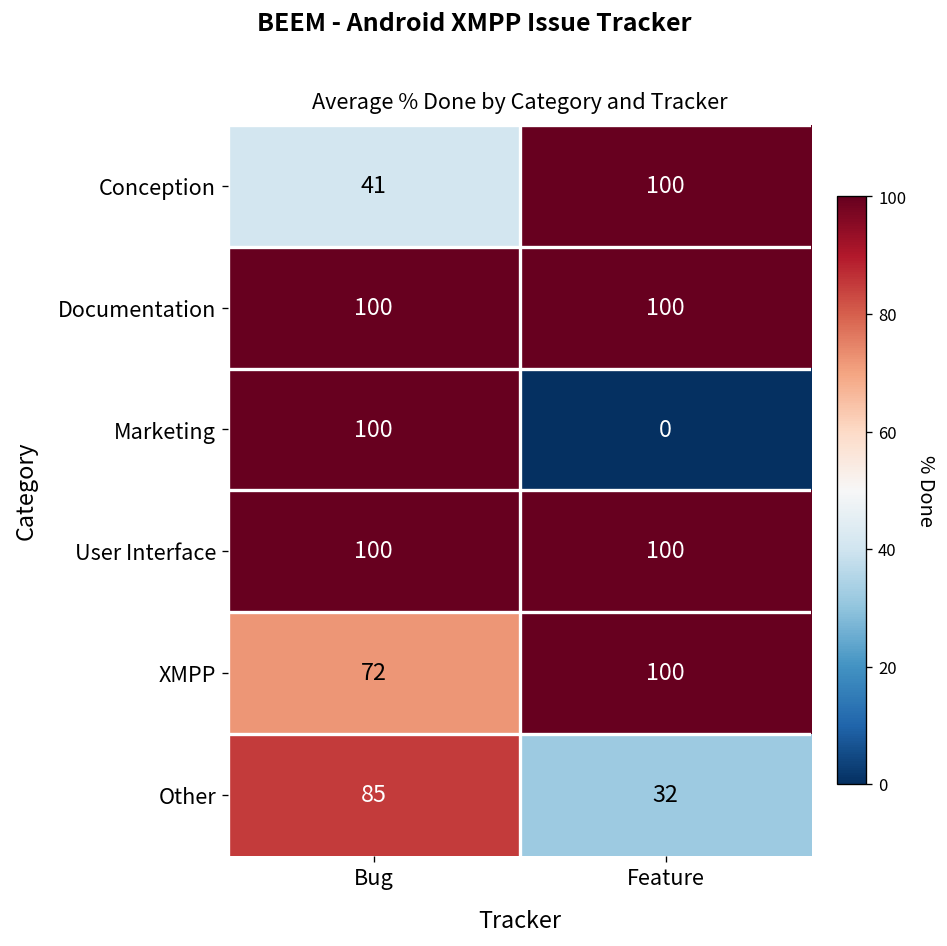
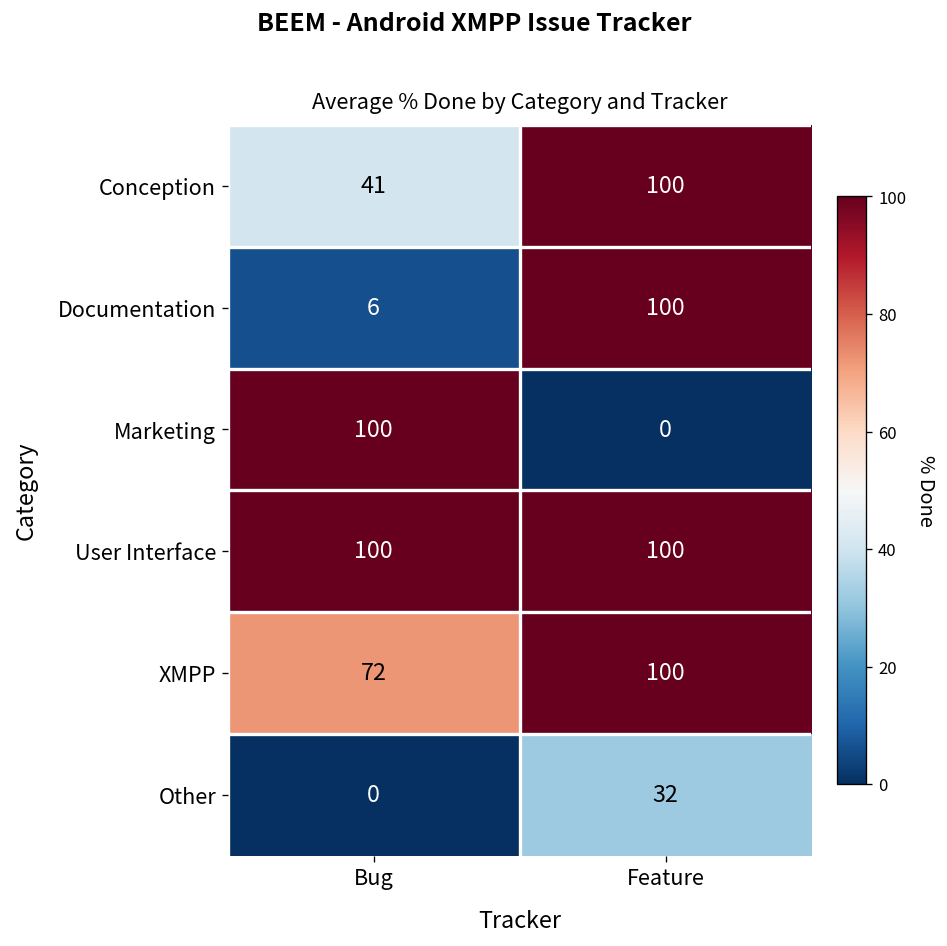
Documentation, Bug: 100 -> 6
Other, Bug: 85 -> 0
